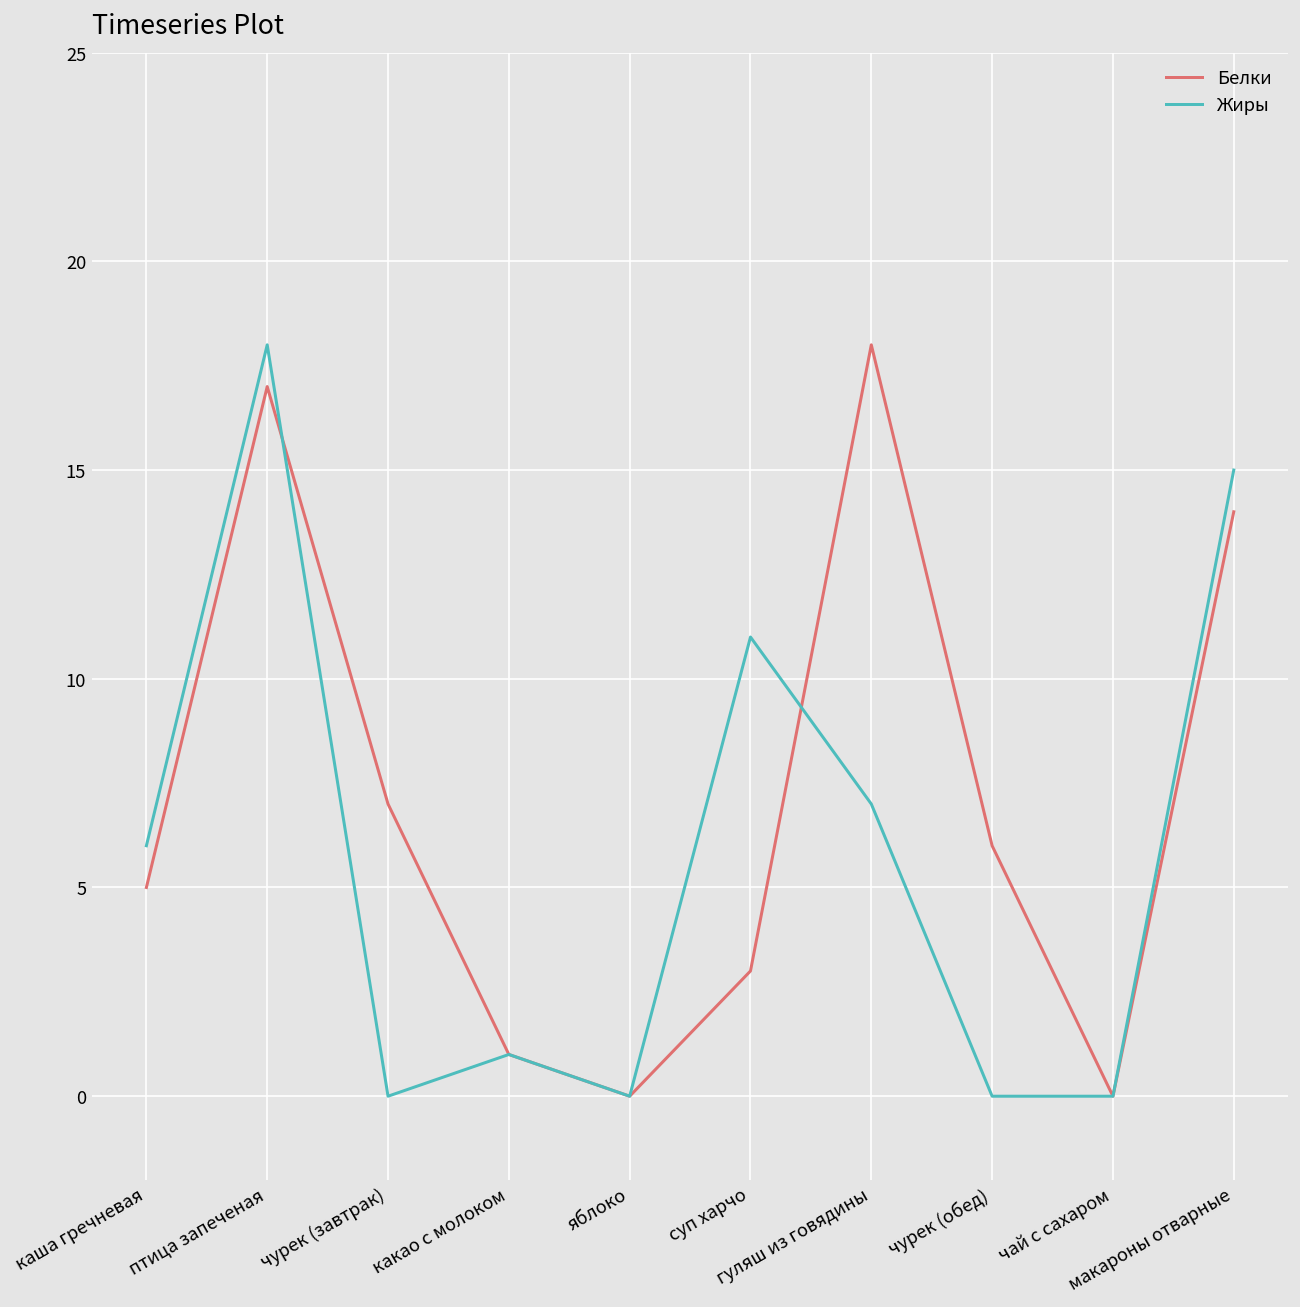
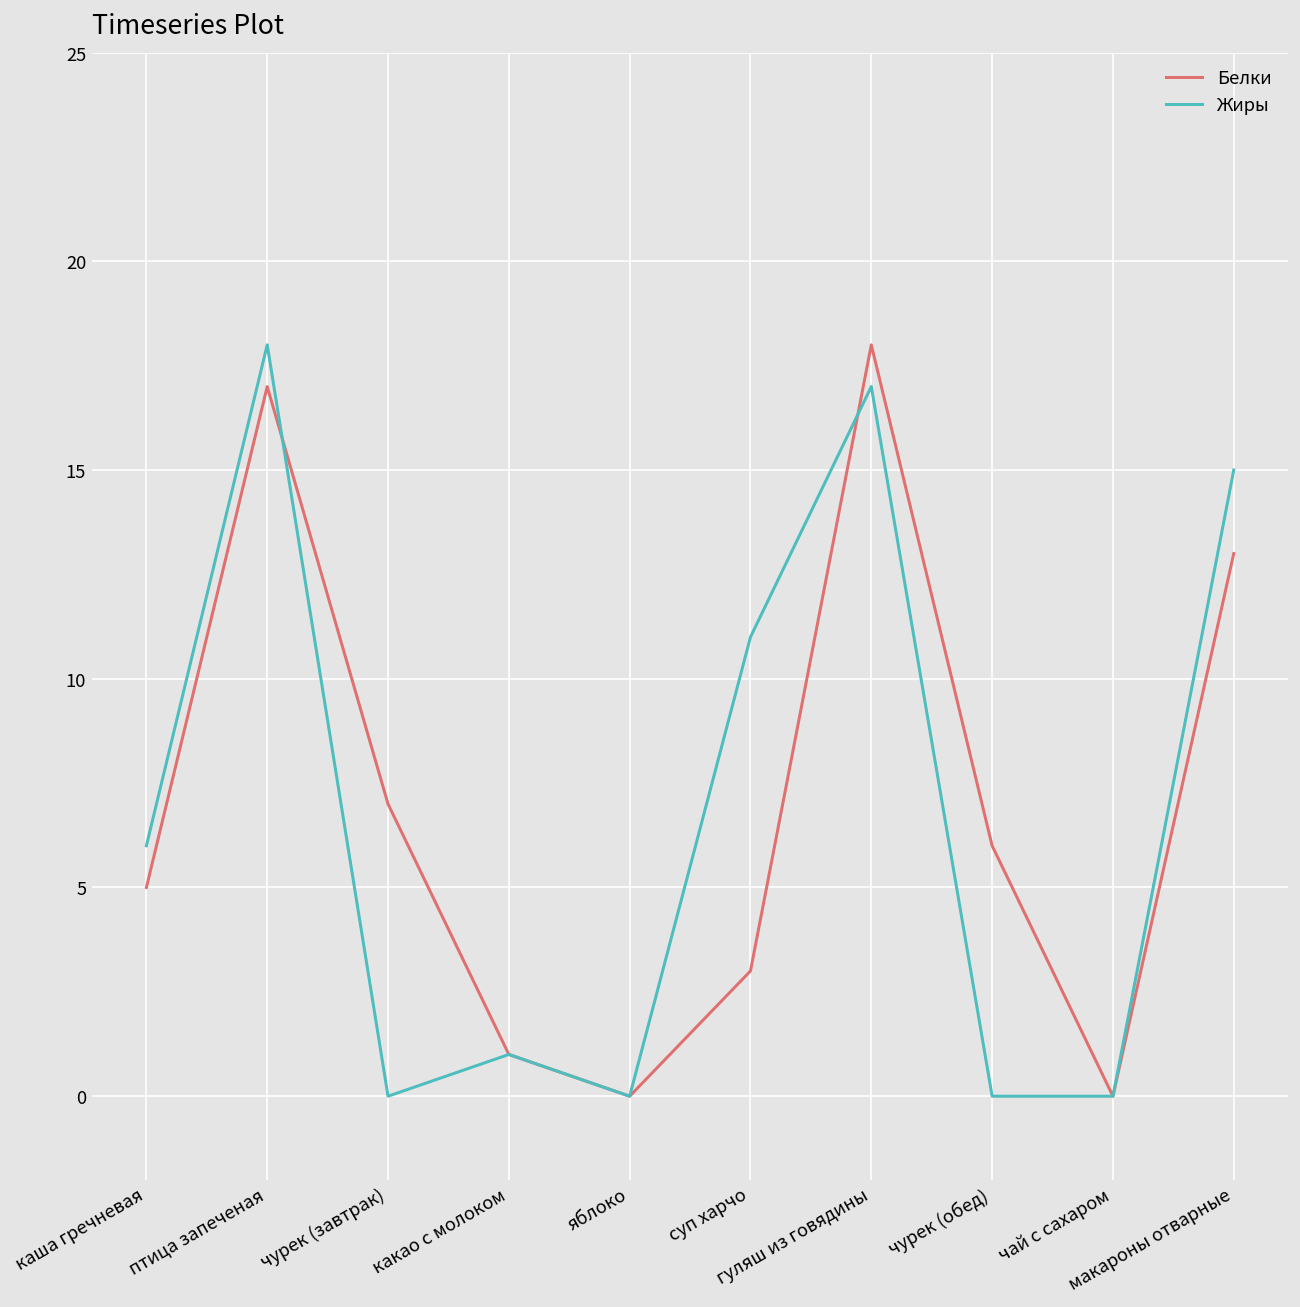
Жиры, гуляш из говядины: 7 -> 17
Белки, макароны отварные: 14 -> 13
